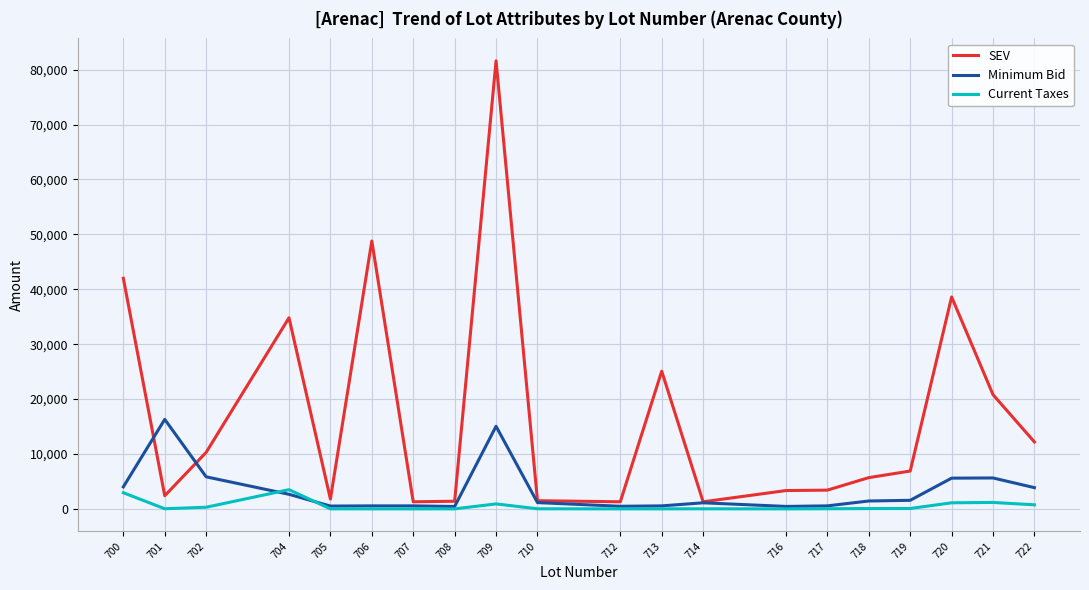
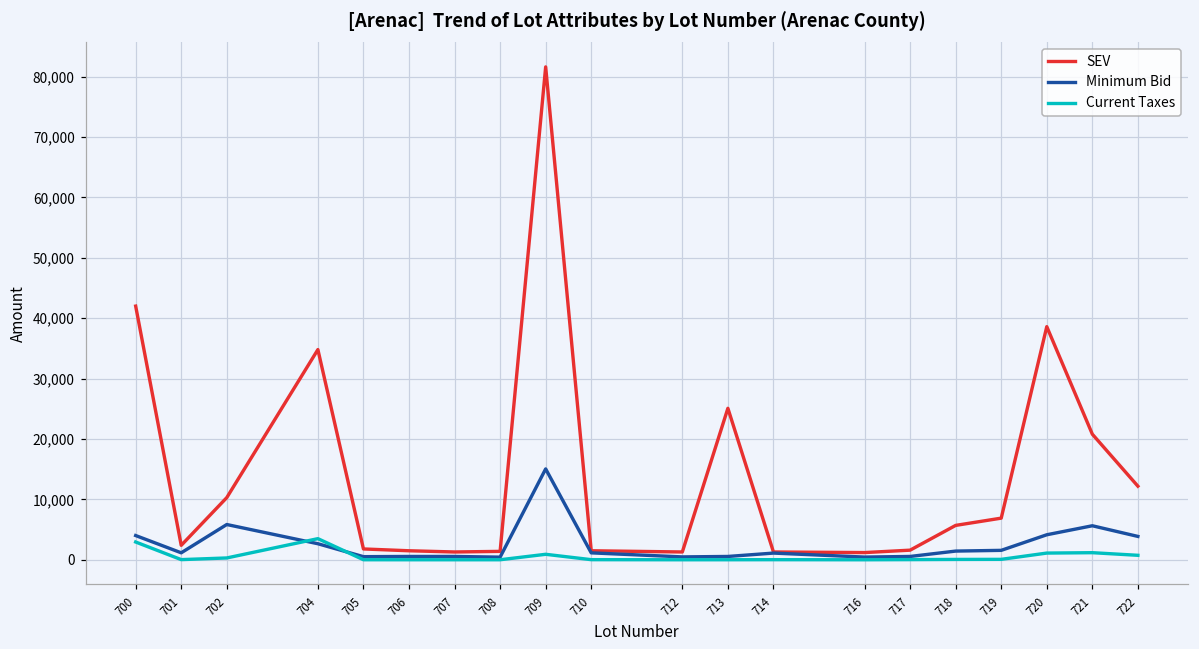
Minimum Bid, 701: 16,000 -> 1,000
SEV, 706: 49,000 -> 2,000
SEV, 716: 3,000 -> 1,000
SEV, 717: 3,000 -> 2,000
Minimum Bid, 720: 6,000 -> 4,000
